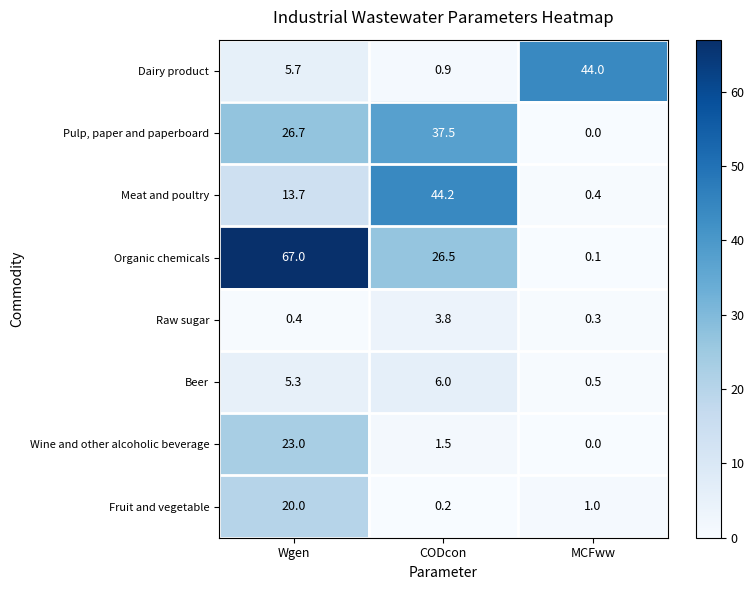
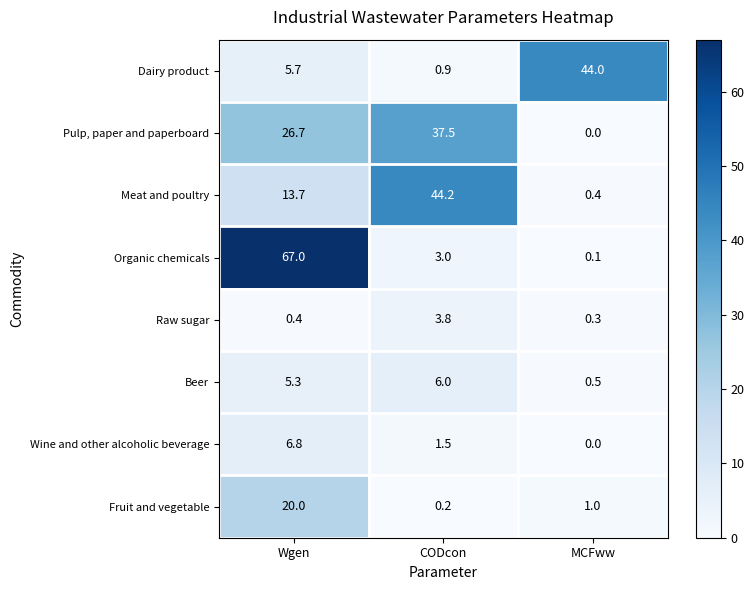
Organic chemicals, CODcon: 26.5 -> 3.0
Wine and other alcoholic beverage, Wgen: 23.0 -> 6.8
